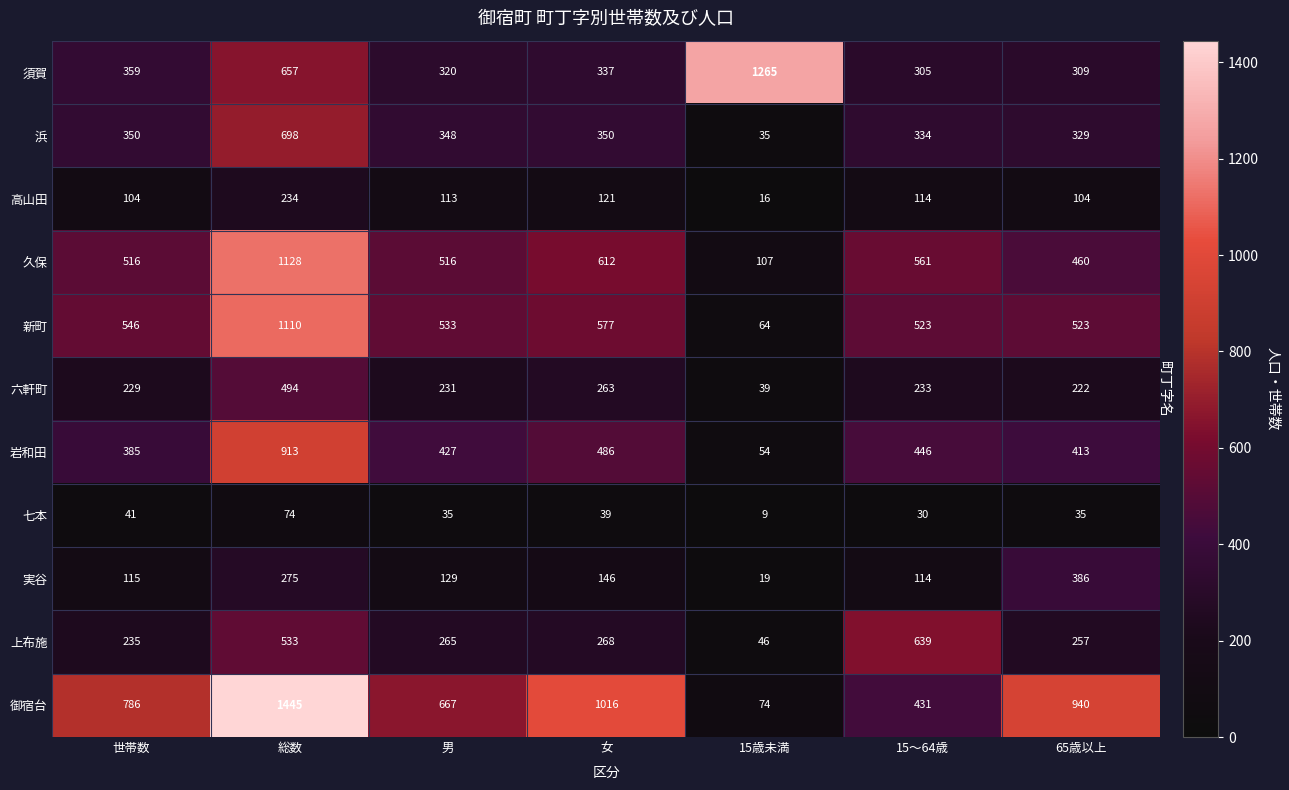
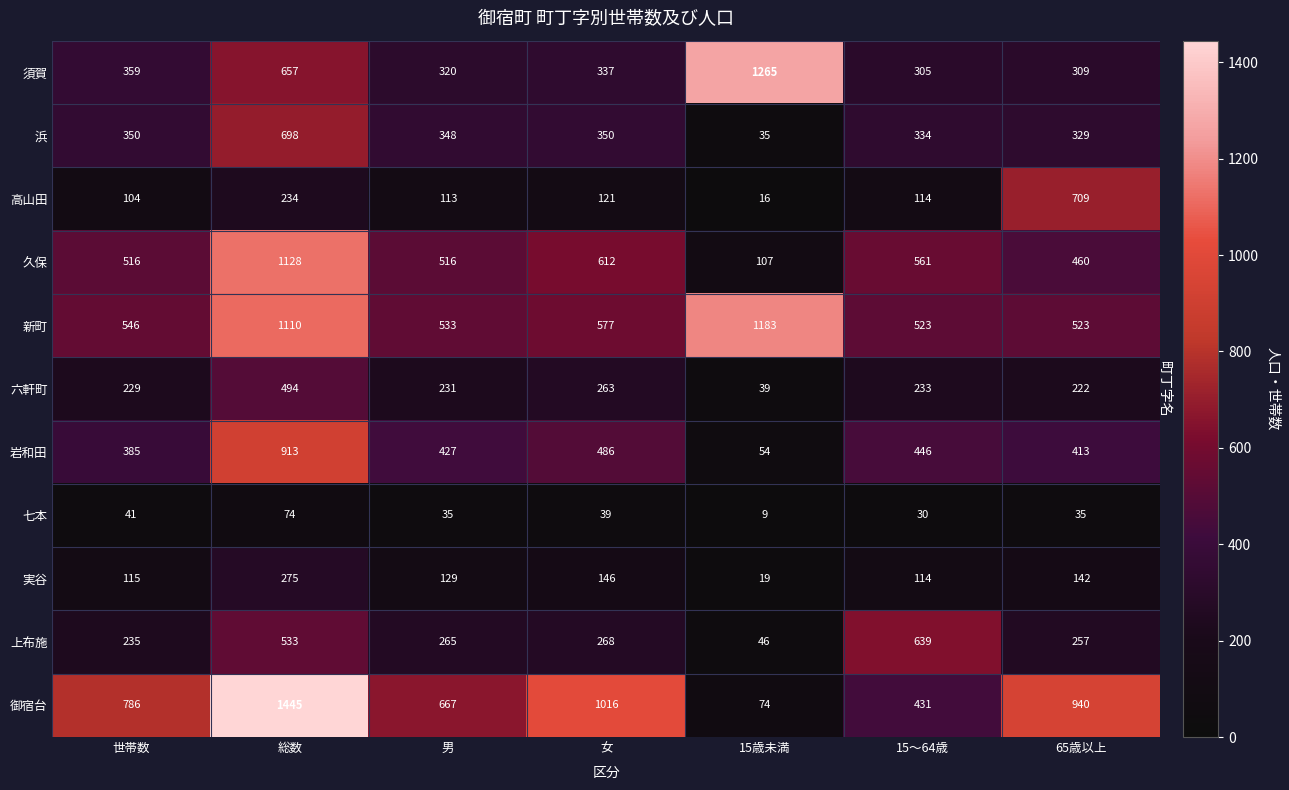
高山田, 65歳以上: 104 -> 709
新町, 15歳未満: 64 -> 1183
実谷, 65歳以上: 386 -> 142
